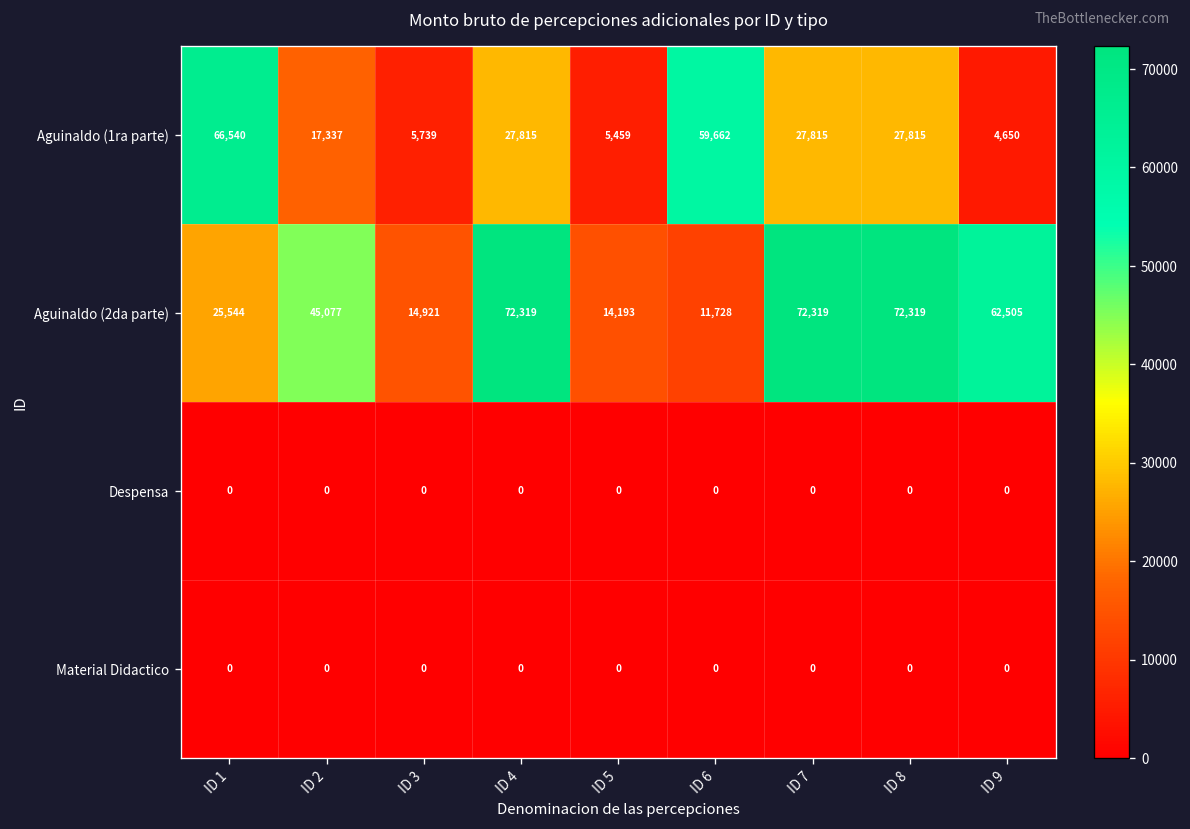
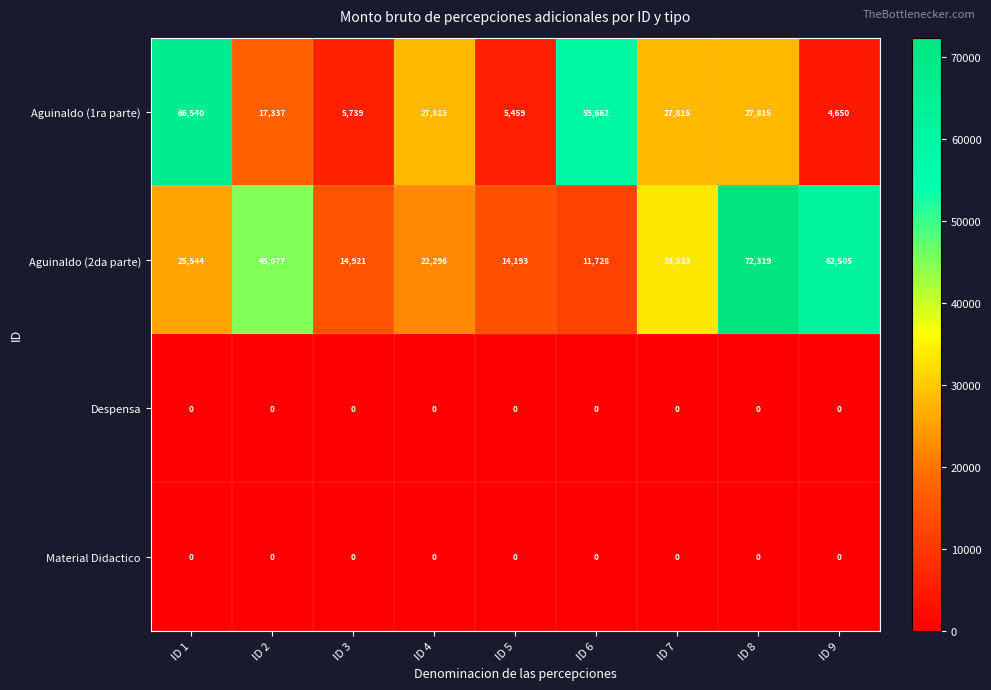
Aguinaldo (2da parte), ID 4: 72,319 -> 22,296
Aguinaldo (2da parte), ID 7: 72,319 -> 33,533
